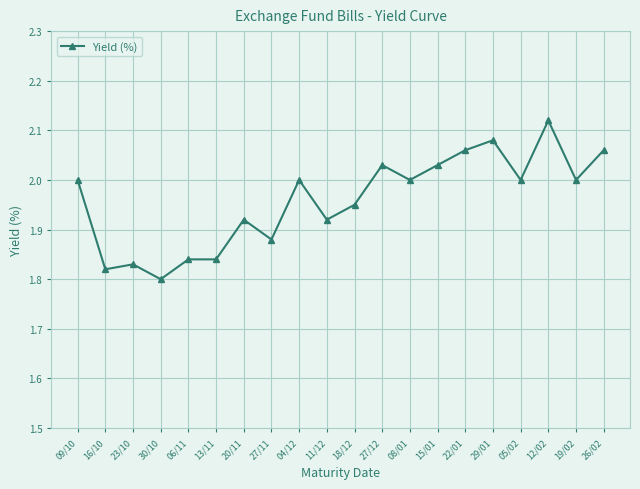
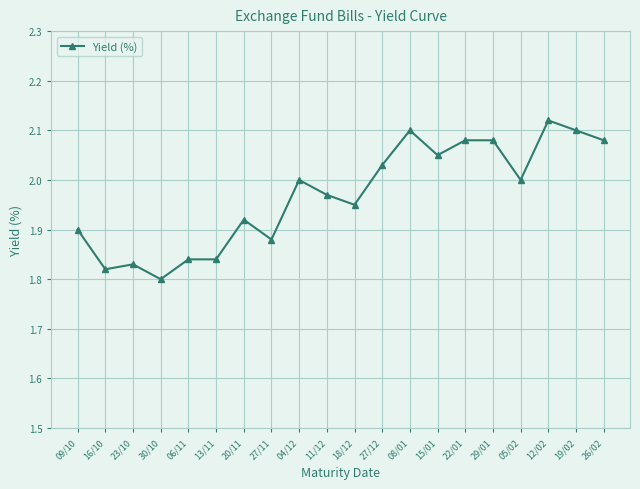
09/10: 2.0 -> 1.9
11/12: 1.92 -> 1.97
08/01: 2.0 -> 2.1
15/01: 2.03 -> 2.05
22/01: 2.06 -> 2.08
19/02: 2.0 -> 2.1
26/02: 2.06 -> 2.08
